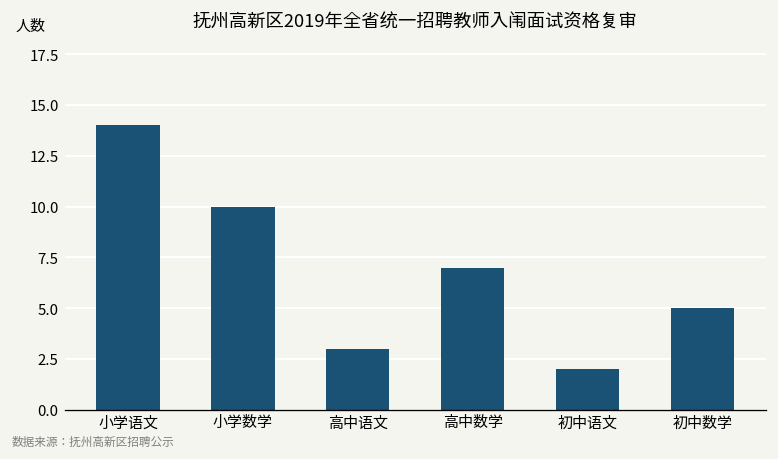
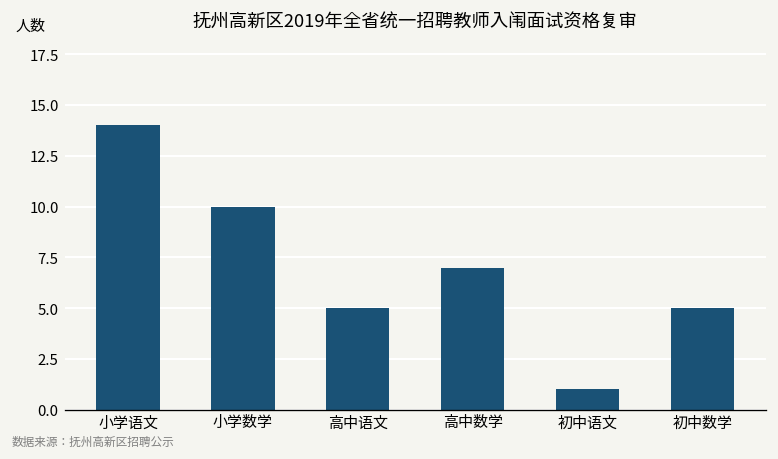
高中语文: 3 -> 5
初中语文: 2 -> 1
